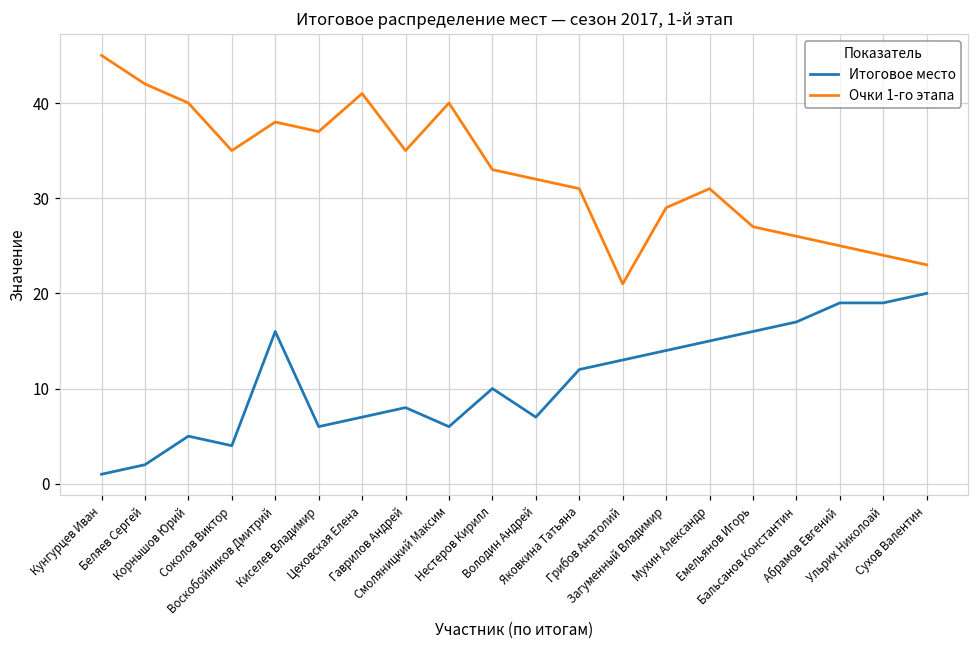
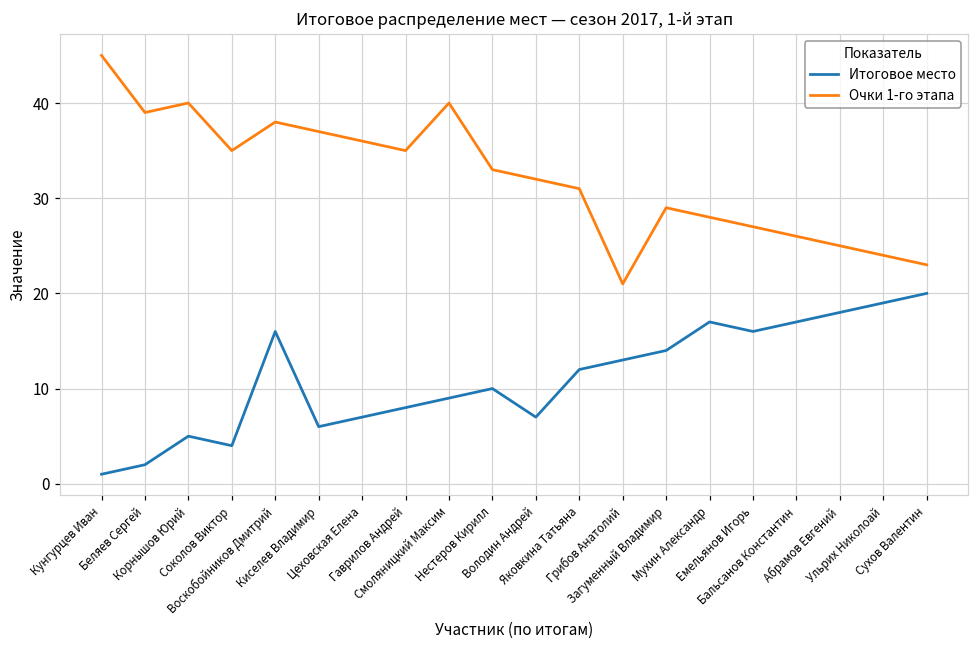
Очки 1-го этапа, Беляев Сергей: 42 -> 39
Очки 1-го этапа, Цеховская Елена: 41 -> 36
Итоговое место, Смоляницкий Максим: 6 -> 9
Итоговое место, Мухин Александр: 15 -> 17
Очки 1-го этапа, Мухин Александр: 31 -> 28
Итоговое место, Абрамов Евгений: 19 -> 18
